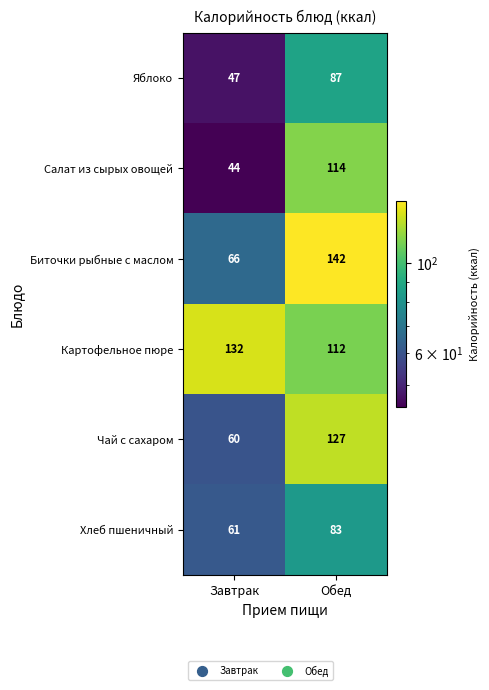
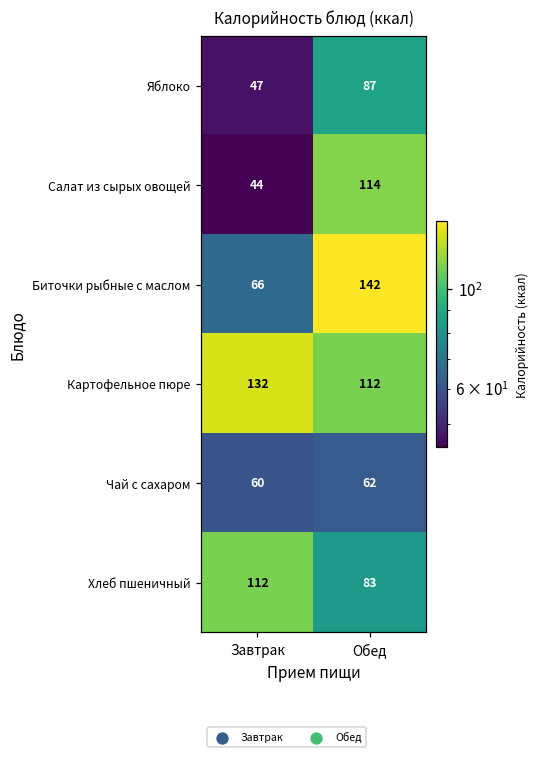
Чай с сахаром, Обед: 127 -> 62
Хлеб пшеничный, Завтрак: 61 -> 112
